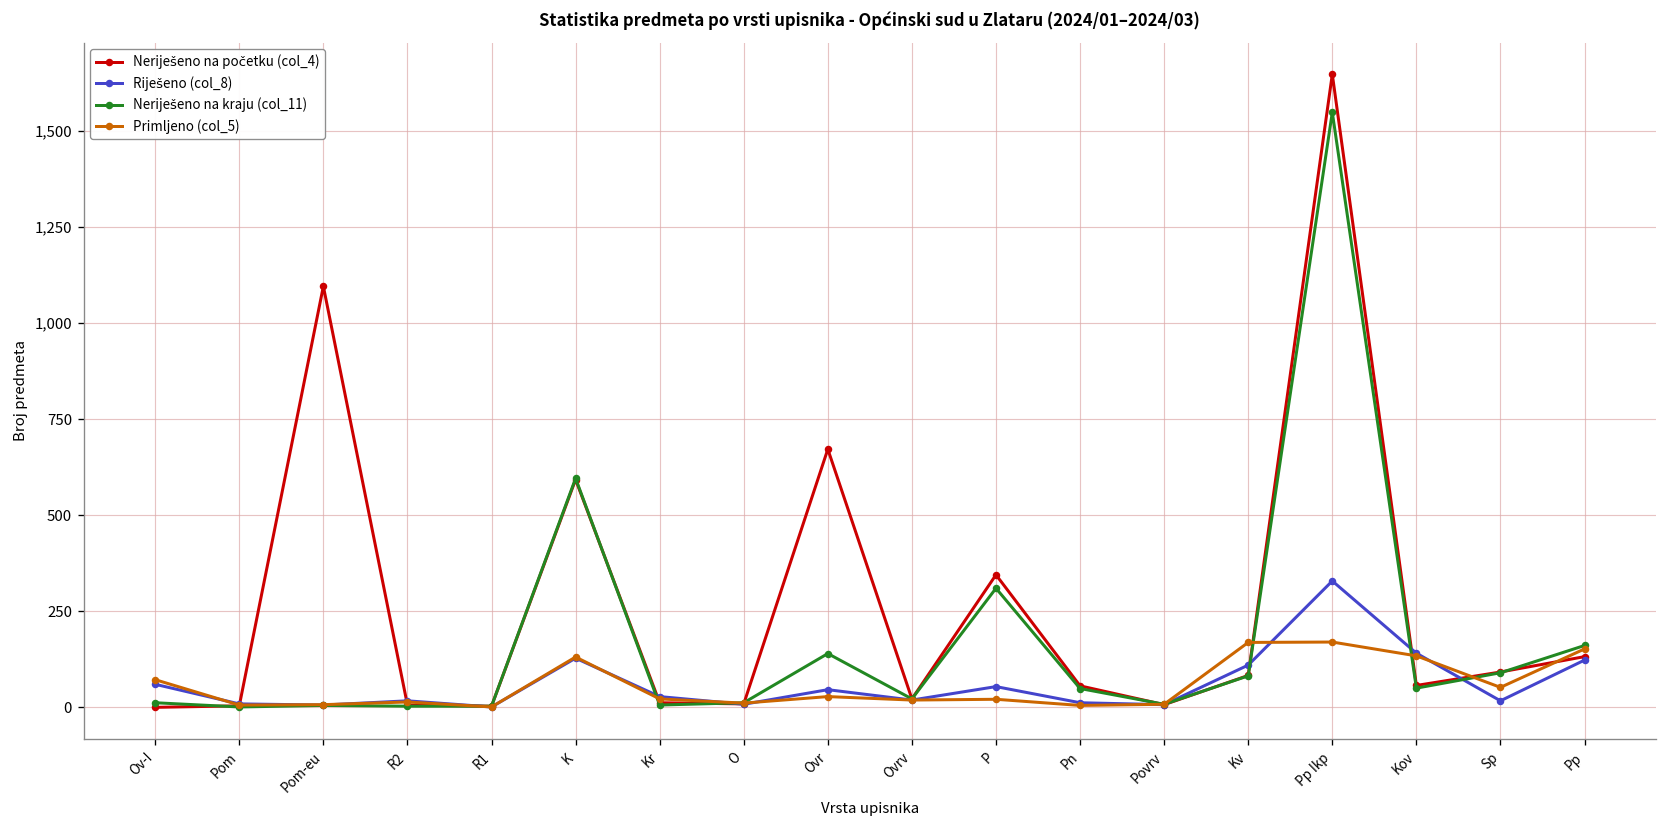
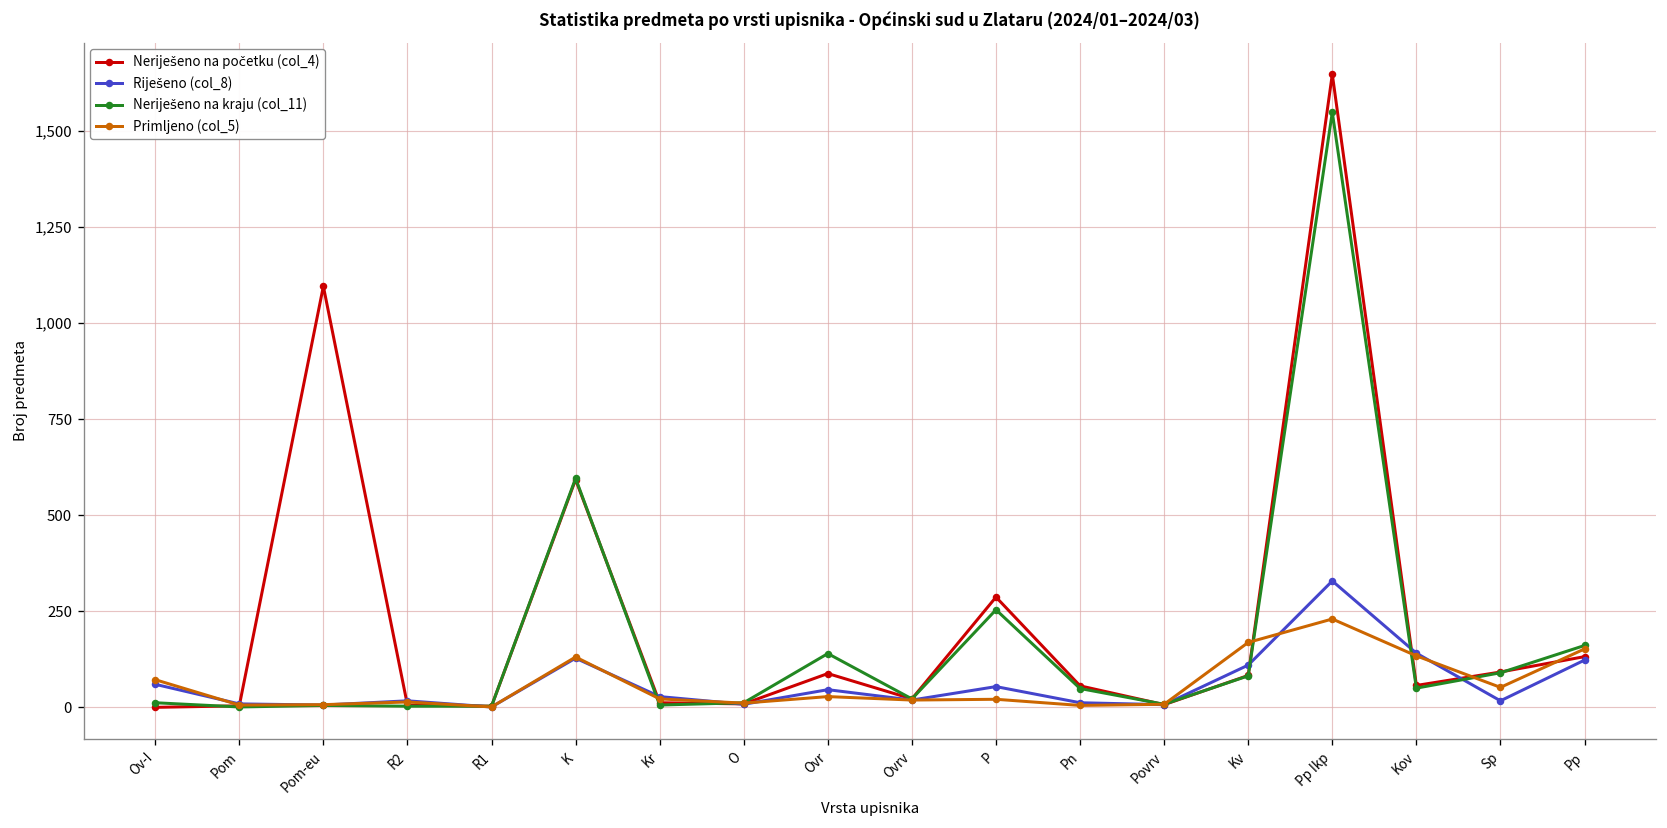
Neriješeno na početku (col_4), Ovr: 670 -> 90
Neriješeno na početku (col_4), P: 350 -> 290
Neriješeno na kraju (col_11), P: 310 -> 250
Primljeno (col_5), Pp Ikp: 170 -> 230
